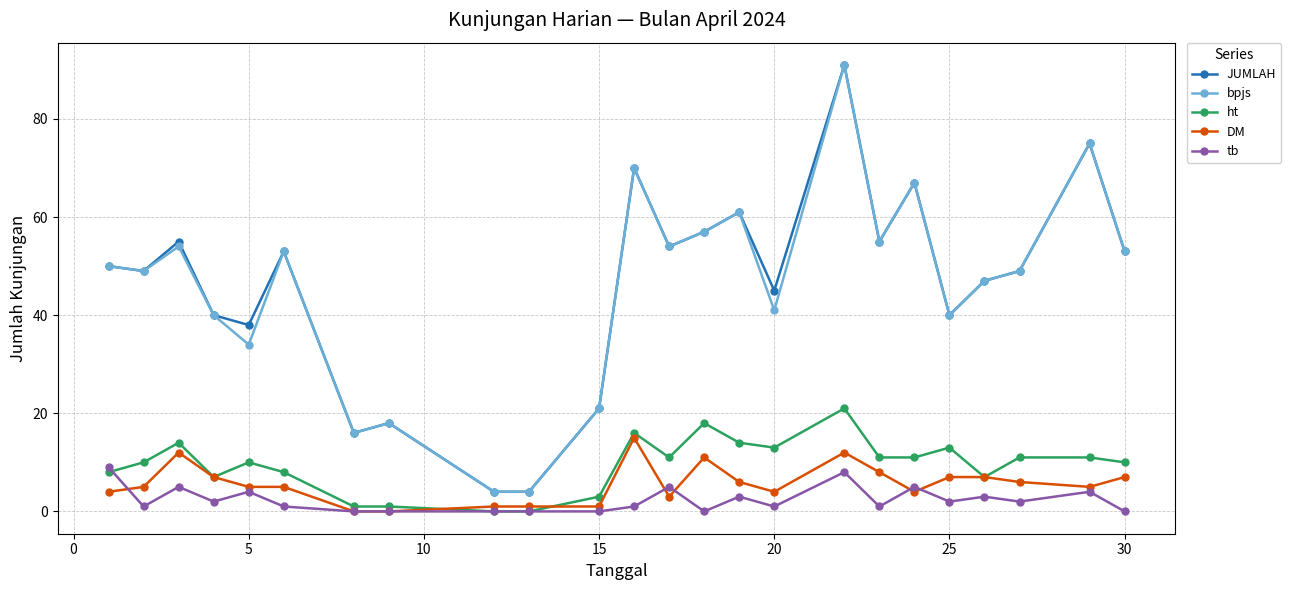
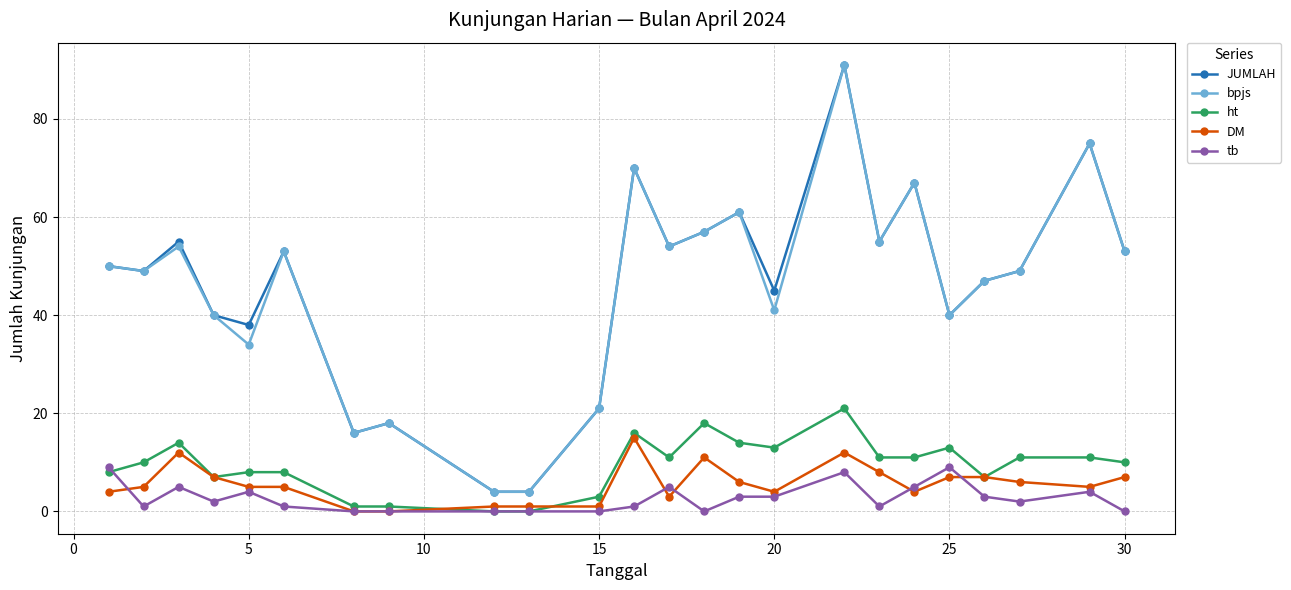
ht, 5: 10 -> 8
tb, 20: 1 -> 3
tb, 25: 2 -> 9
